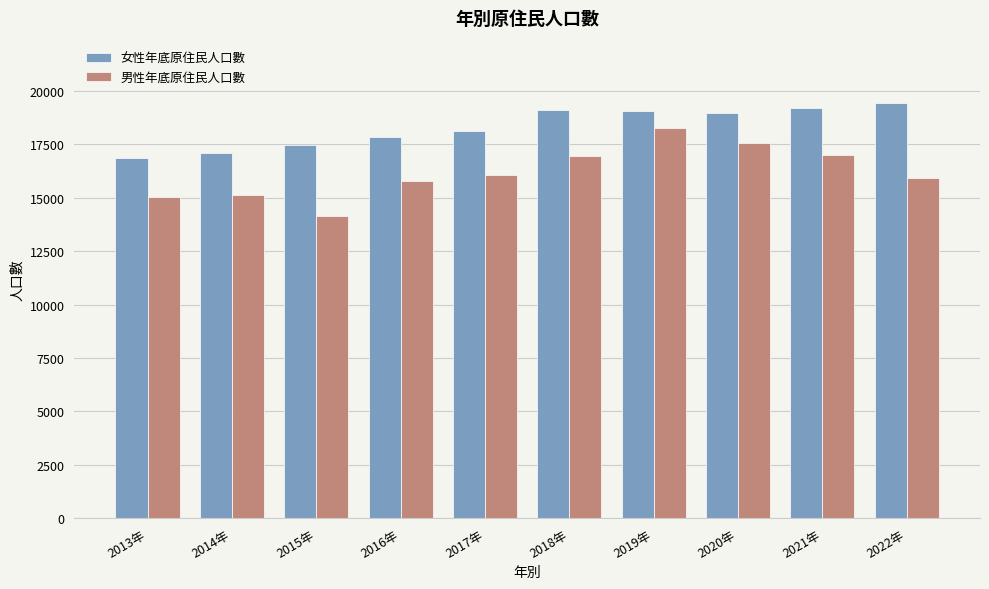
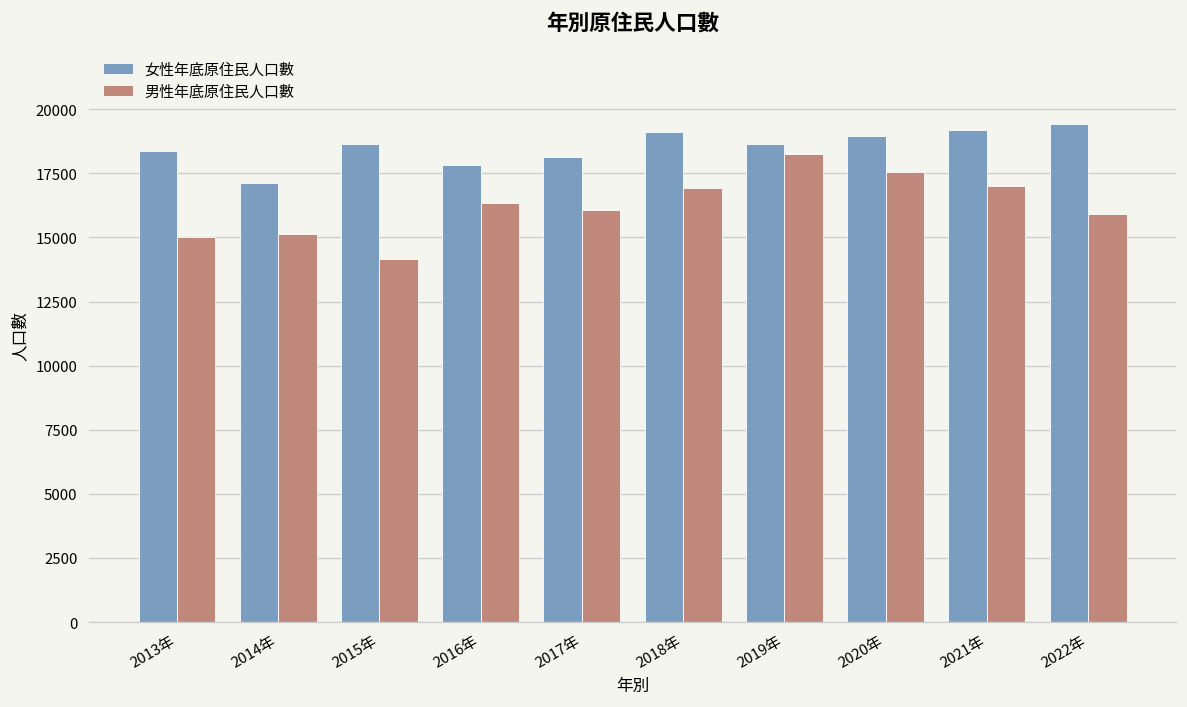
女性年底原住民人口數, 2013年: 16900 -> 18400
女性年底原住民人口數, 2015年: 17500 -> 18700
男性年底原住民人口數, 2016年: 15800 -> 16400
女性年底原住民人口數, 2019年: 19000 -> 18700
